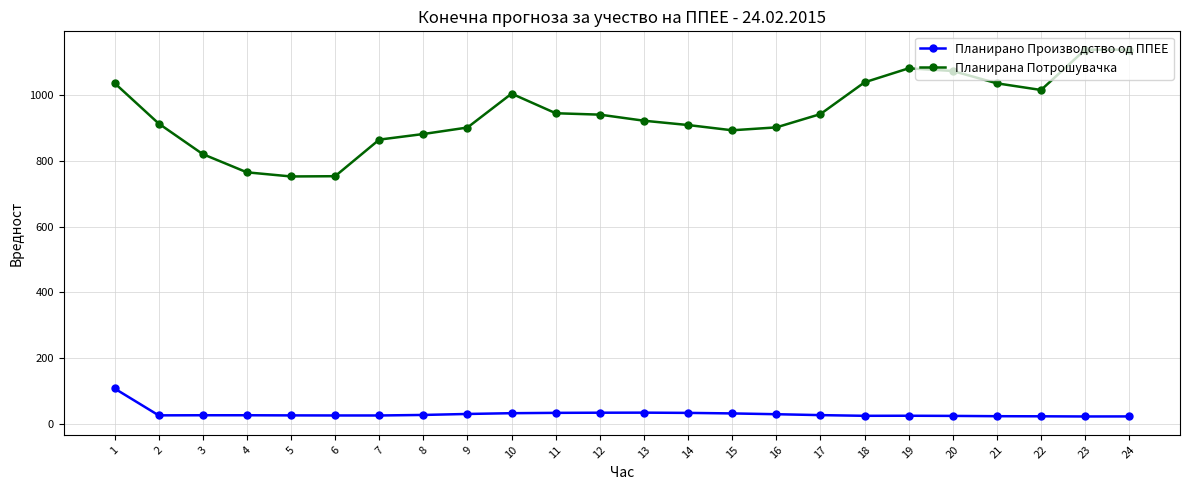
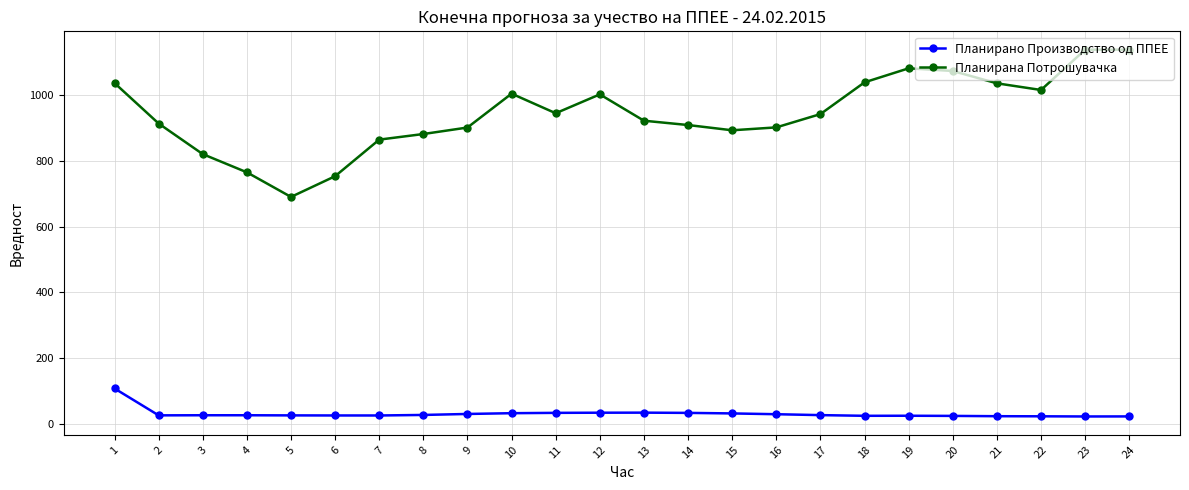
Планирана Потрошувачка, 5: 750 -> 690
Планирана Потрошувачка, 12: 940 -> 1000
